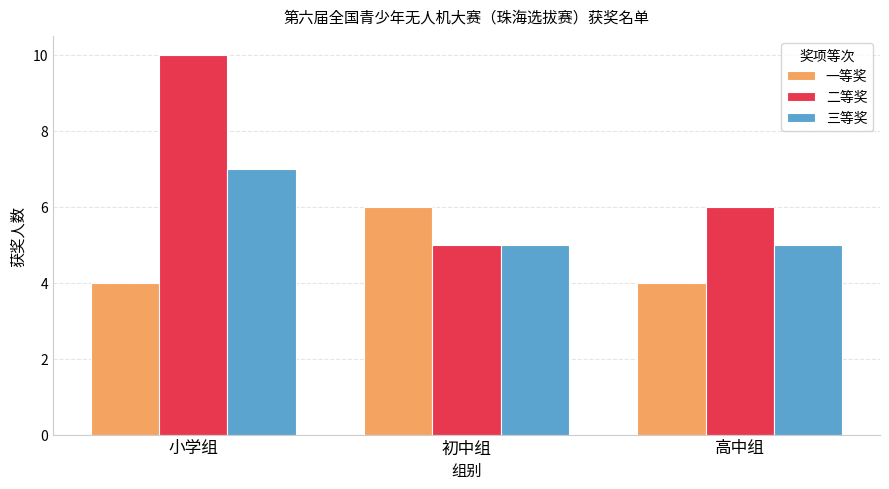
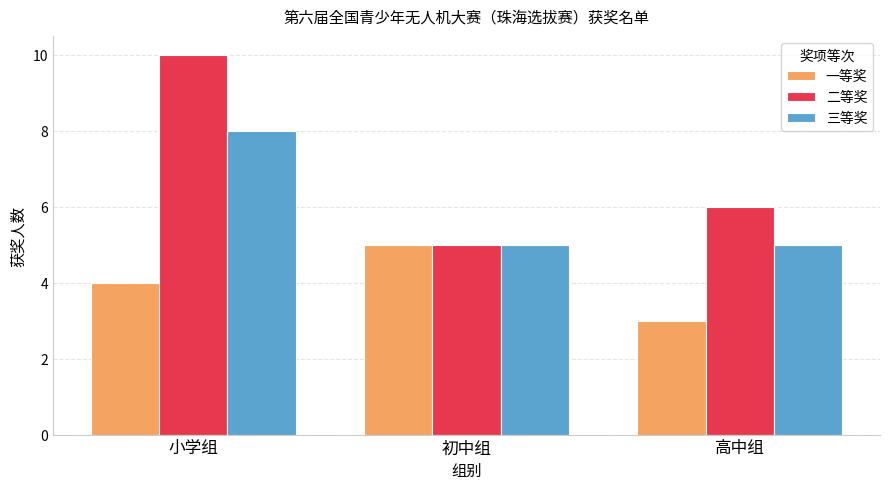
三等奖, 小学组: 7 -> 8
一等奖, 初中组: 6 -> 5
一等奖, 高中组: 4 -> 3
